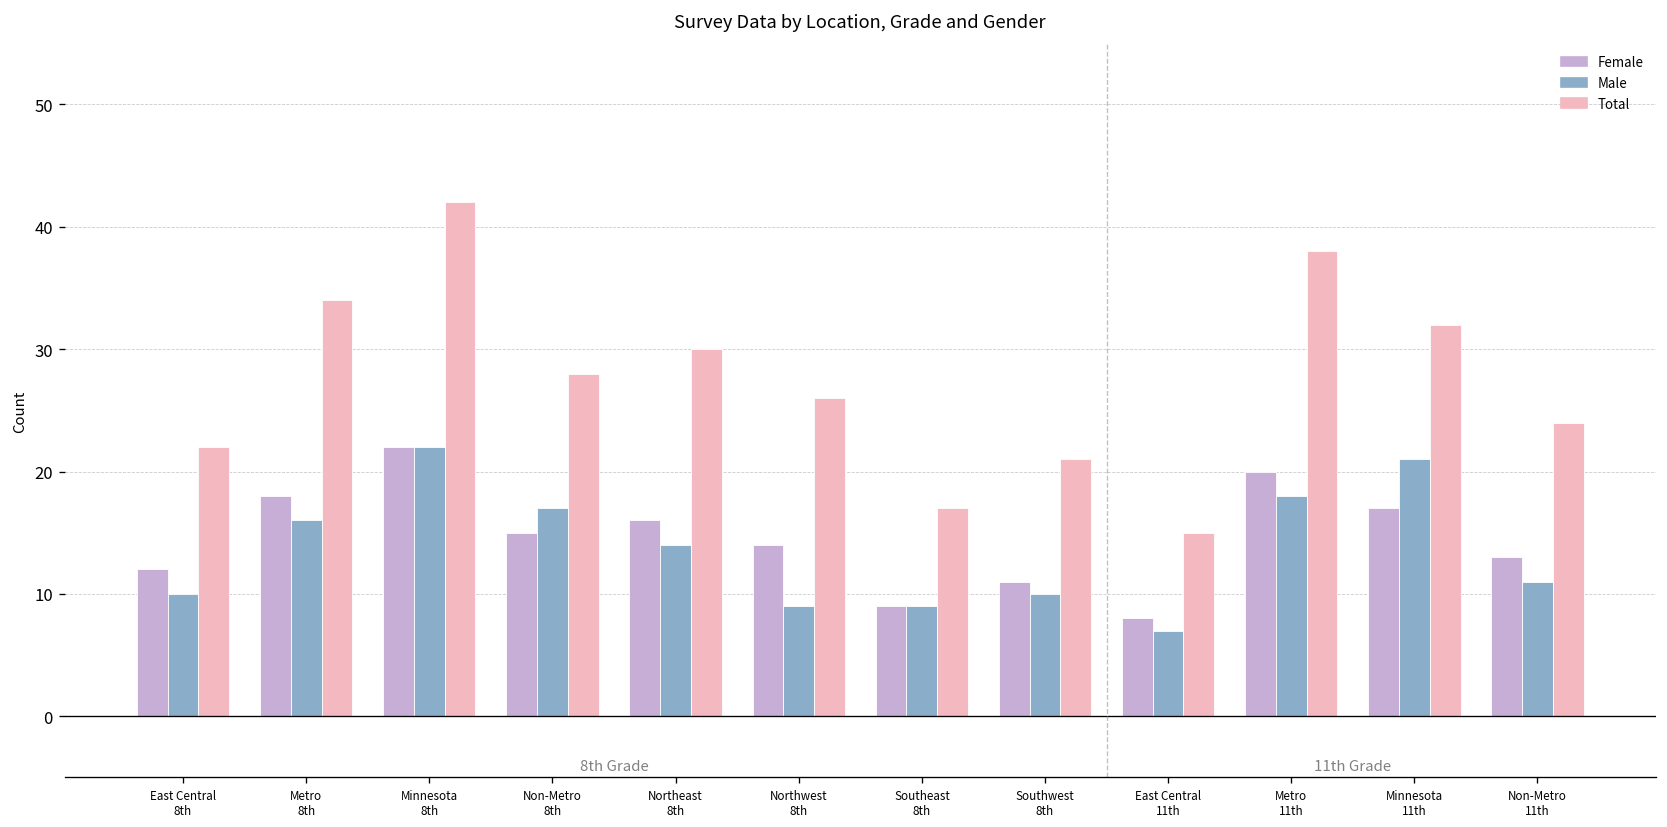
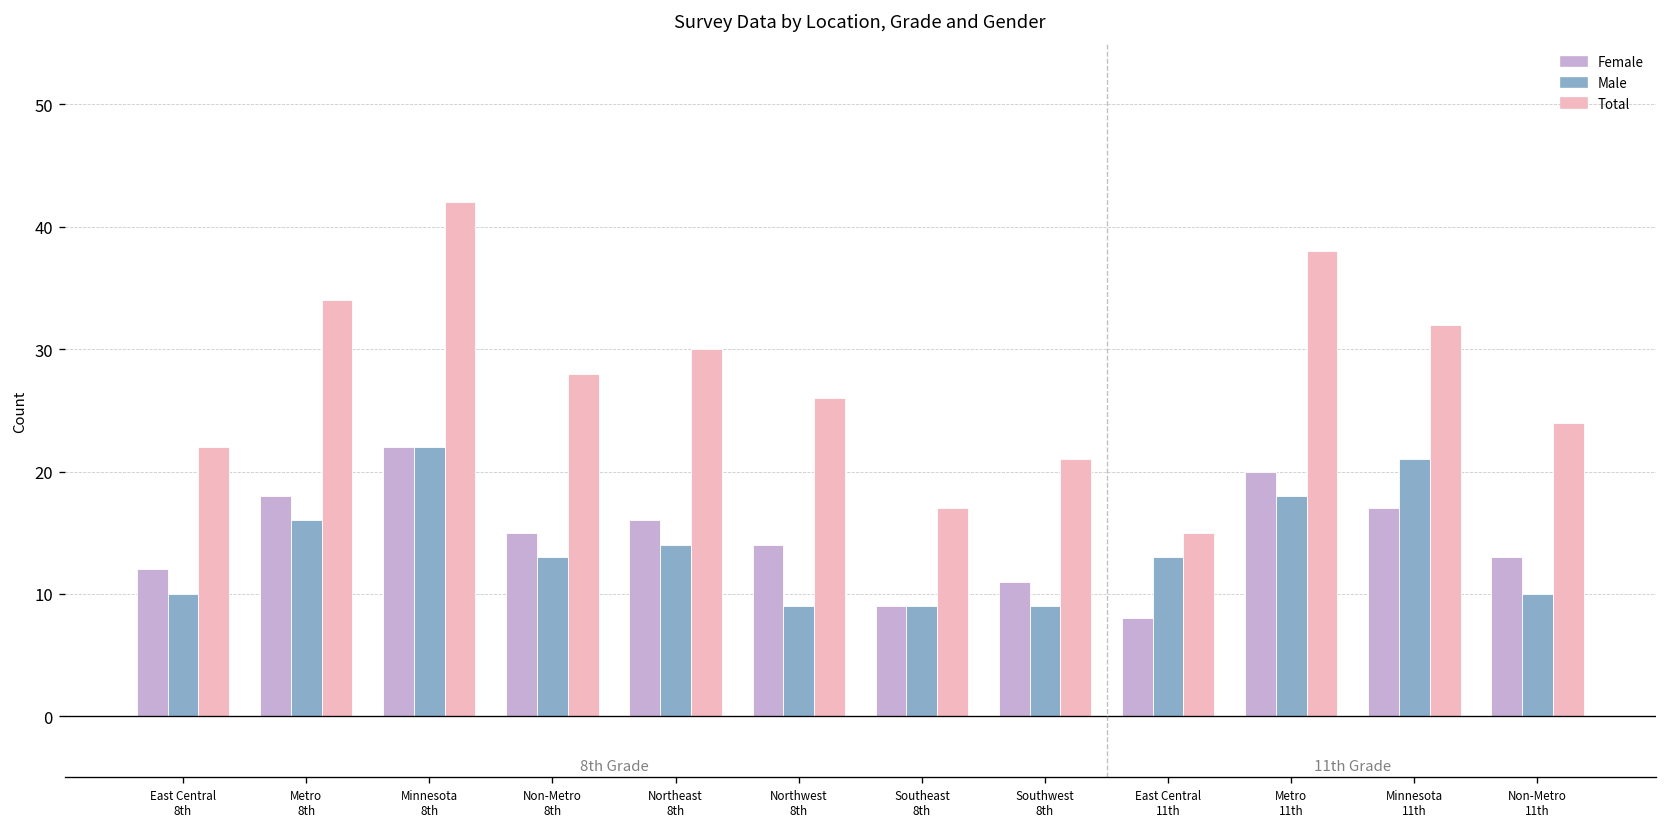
Male, Non-Metro 8th: 17 -> 13
Male, Southwest 8th: 10 -> 9
Male, East Central 11th: 7 -> 13
Male, Non-Metro 11th: 11 -> 10
